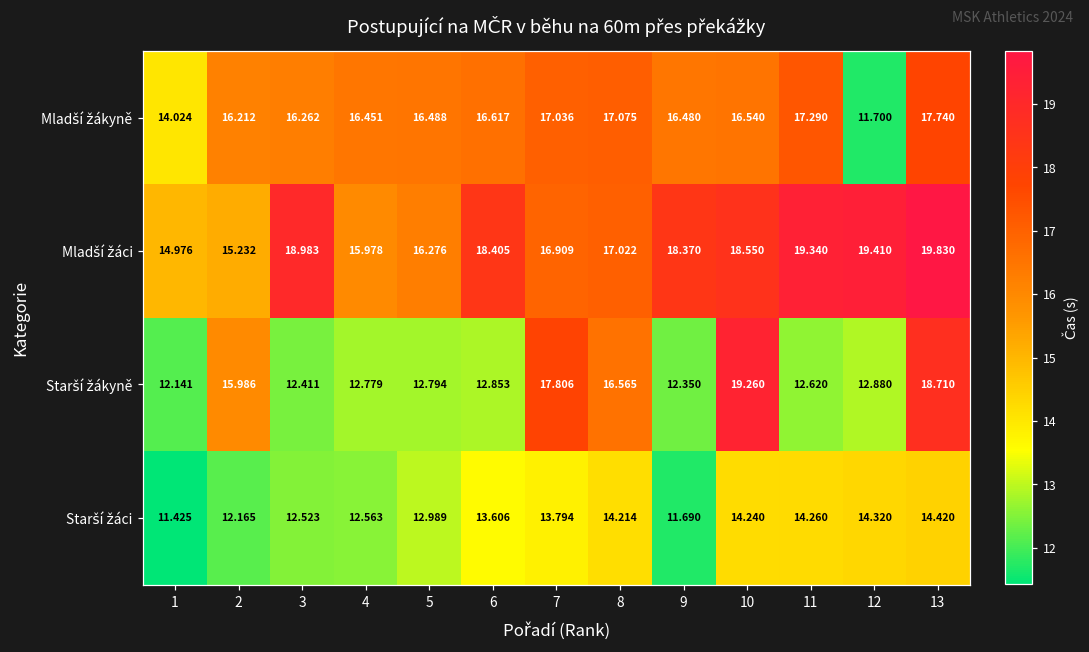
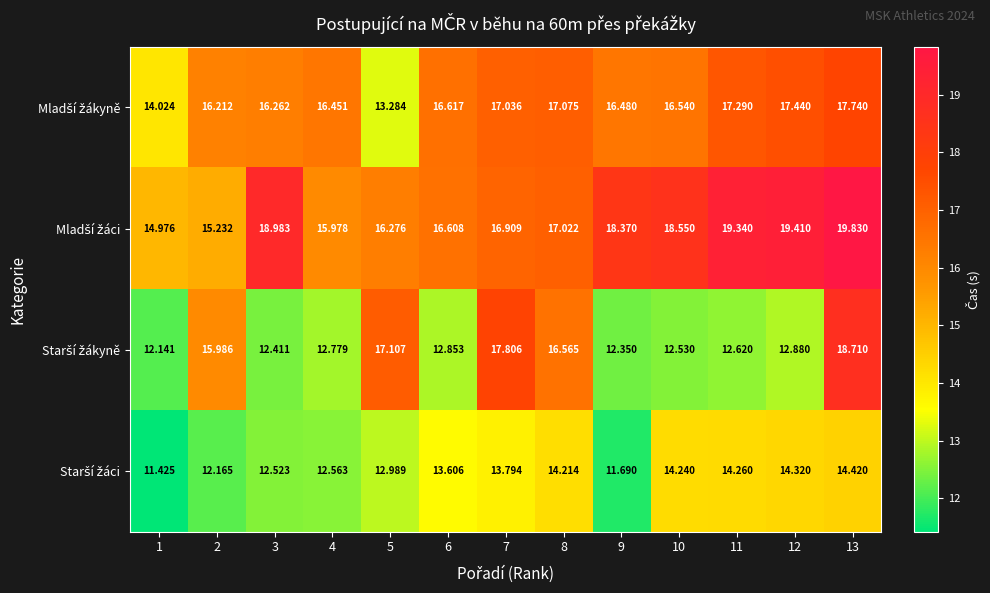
Mladší žákyně, 5: 16.488 -> 13.284
Mladší žákyně, 12: 11.700 -> 17.440
Mladší žáci, 6: 18.405 -> 16.608
Starší žákyně, 5: 12.794 -> 17.107
Starší žákyně, 10: 19.260 -> 12.530
